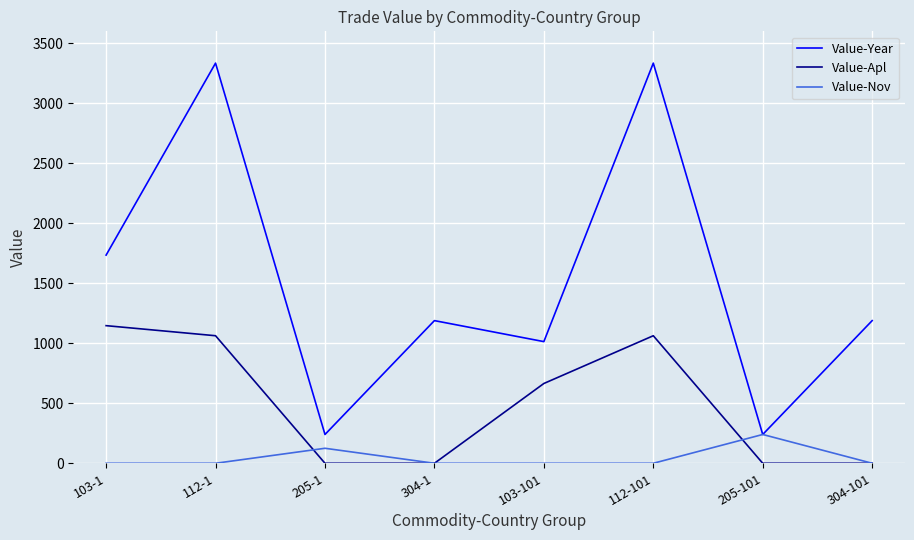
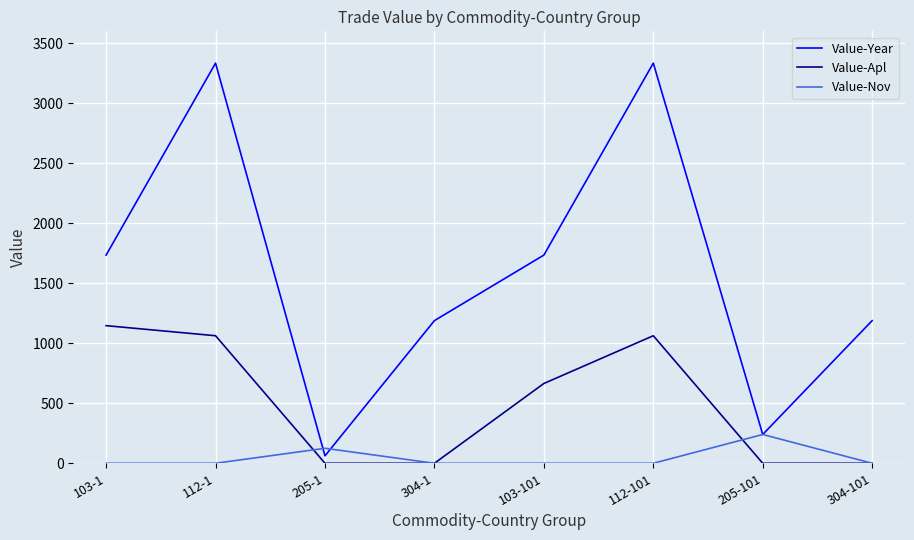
Value-Year, 205-1: 240 -> 60
Value-Year, 103-101: 1010 -> 1740
